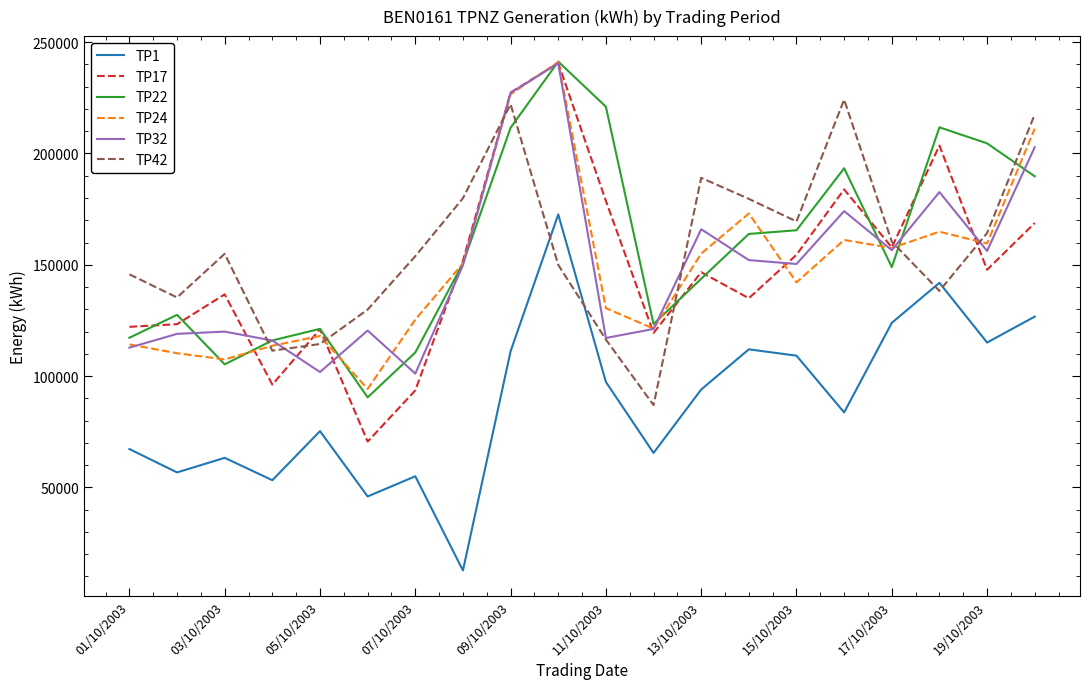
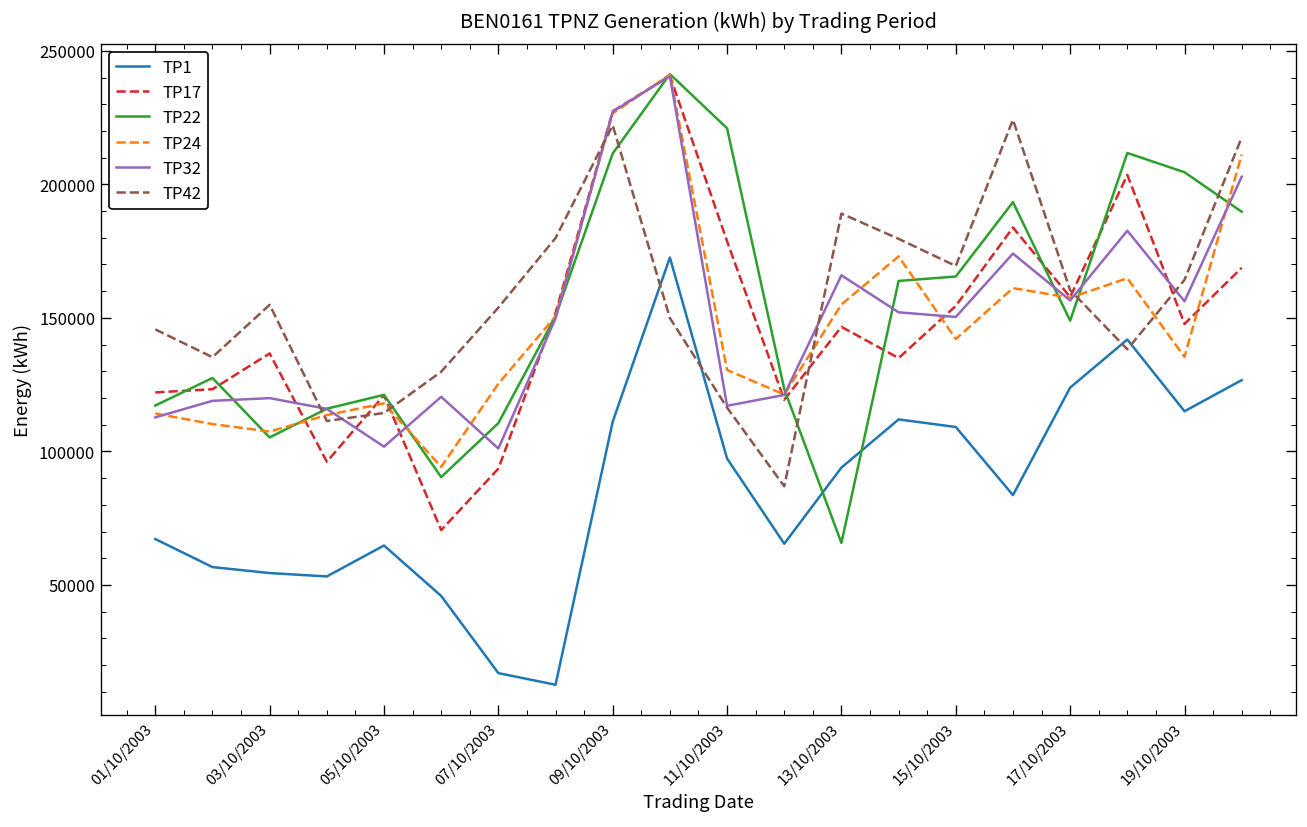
TP1, 03/10/2003: 63000 -> 54000
TP1, 05/10/2003: 75000 -> 65000
TP1, 07/10/2003: 55000 -> 17000
TP22, 13/10/2003: 144000 -> 66000
TP24, 19/10/2003: 160000 -> 135000
